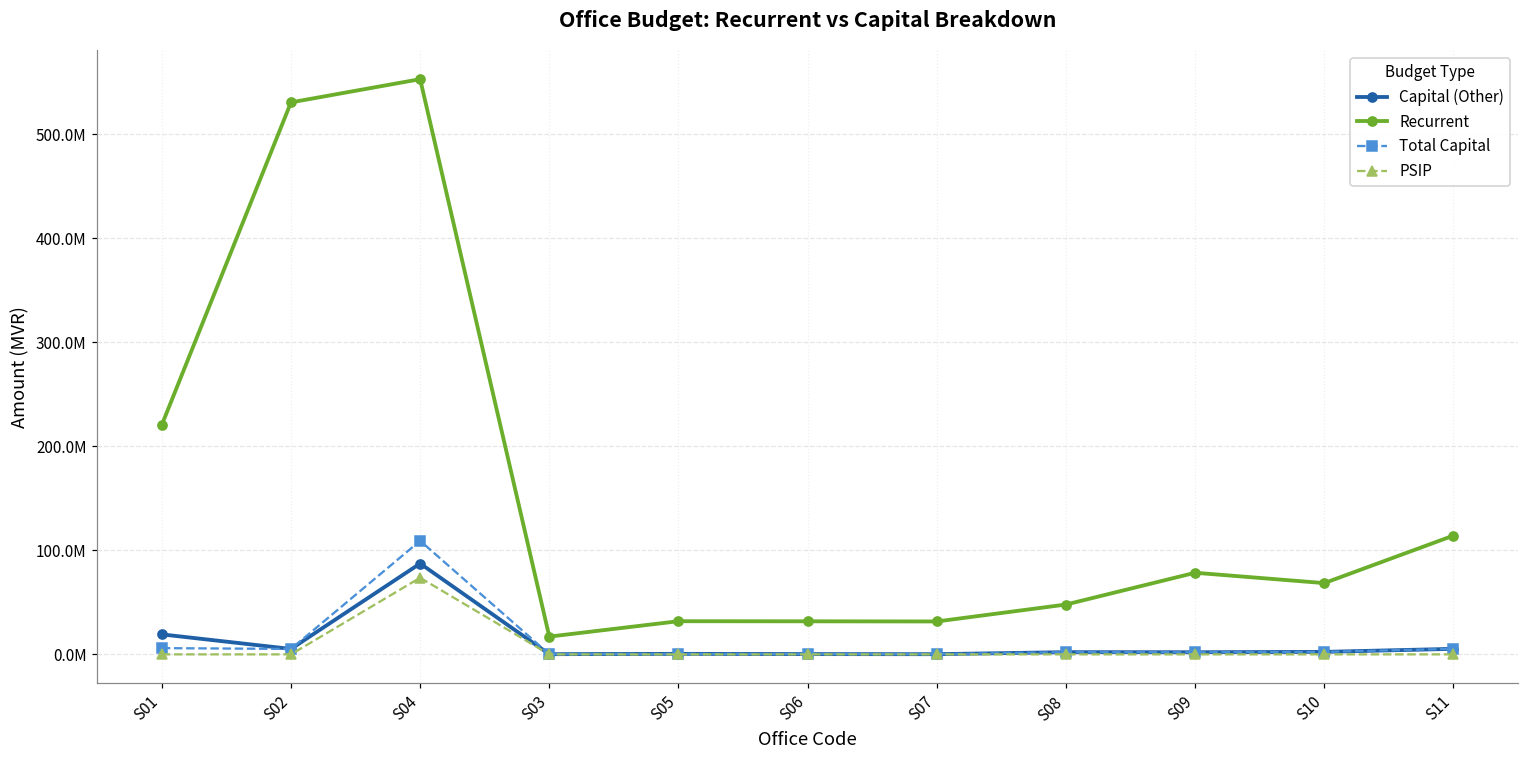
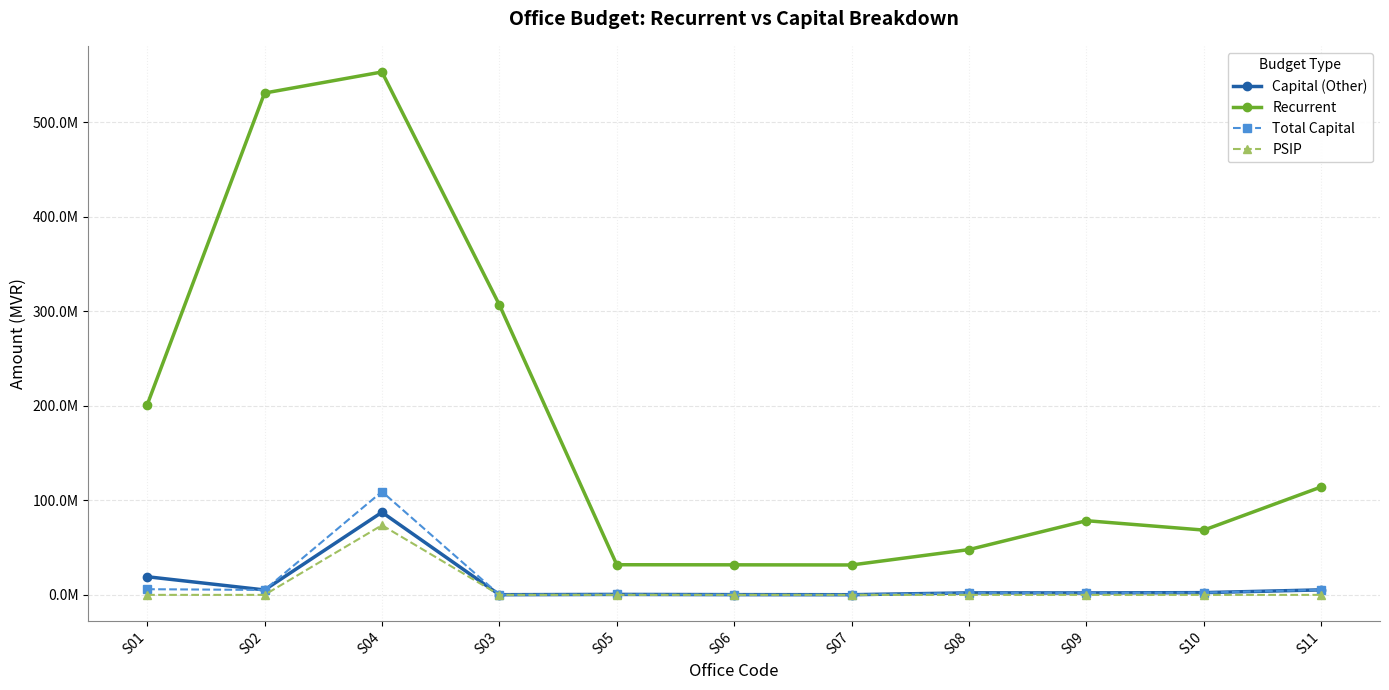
Recurrent, S01: 220000000 -> 200000000
Recurrent, S03: 20000000 -> 310000000
